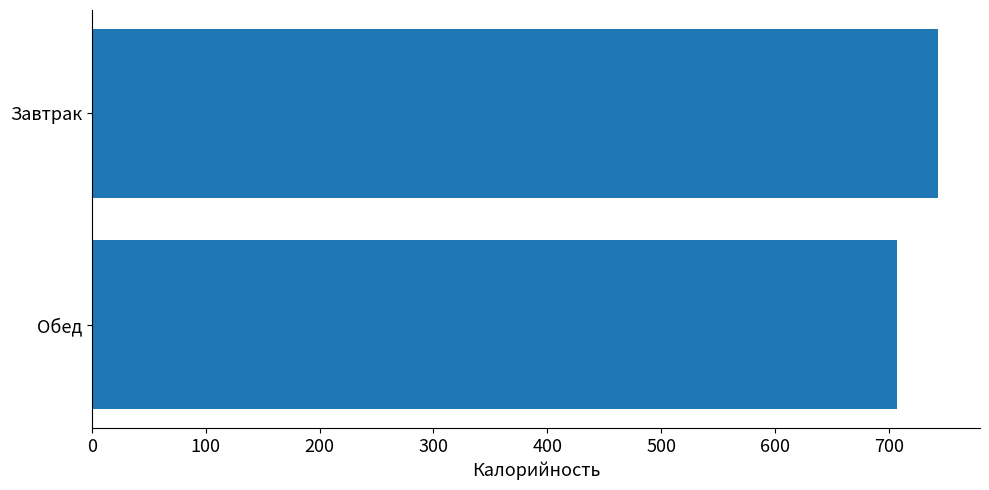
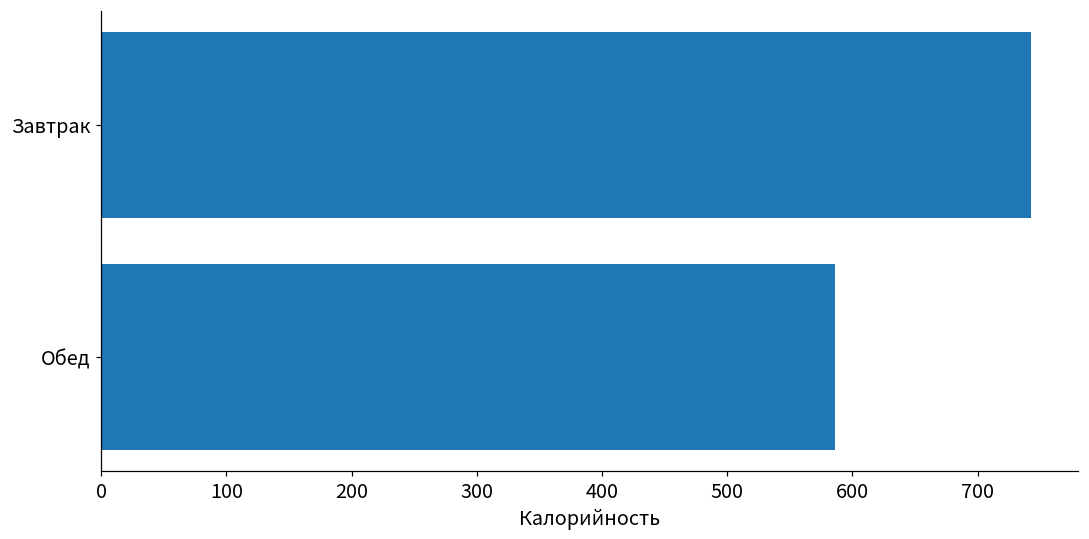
Обед: 707 -> 586
